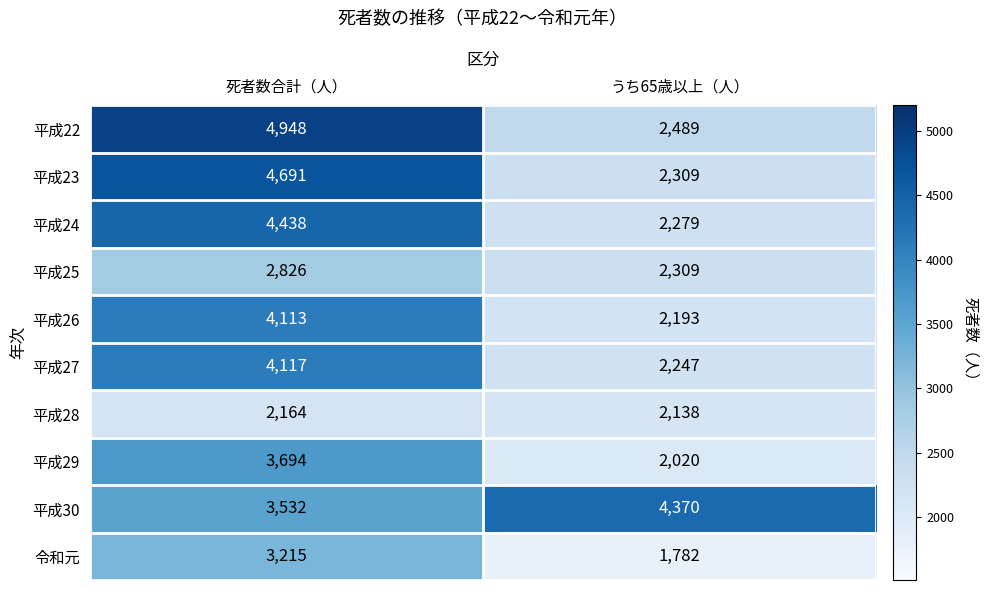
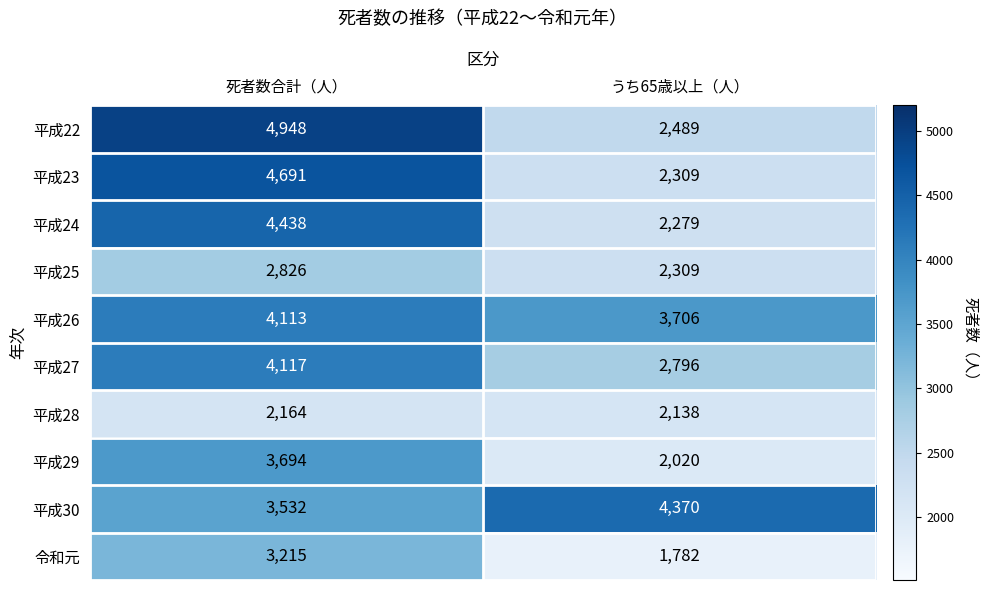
平成26, うち65歳以上（人）: 2,193 -> 3,706
平成27, うち65歳以上（人）: 2,247 -> 2,796
